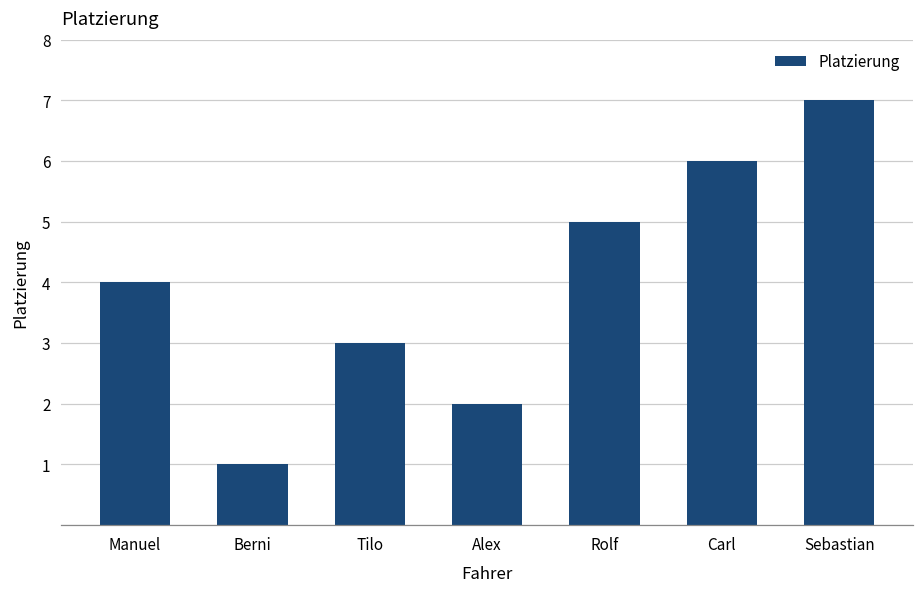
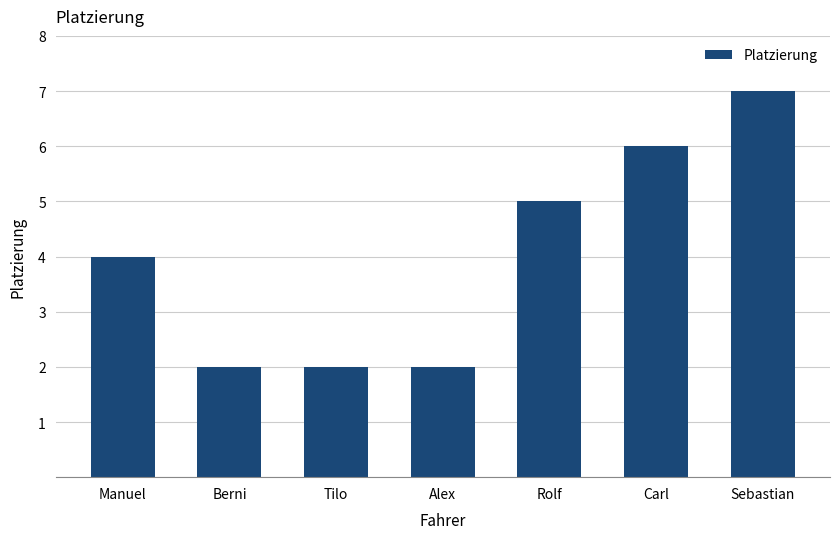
Berni: 1 -> 2
Tilo: 3 -> 2
